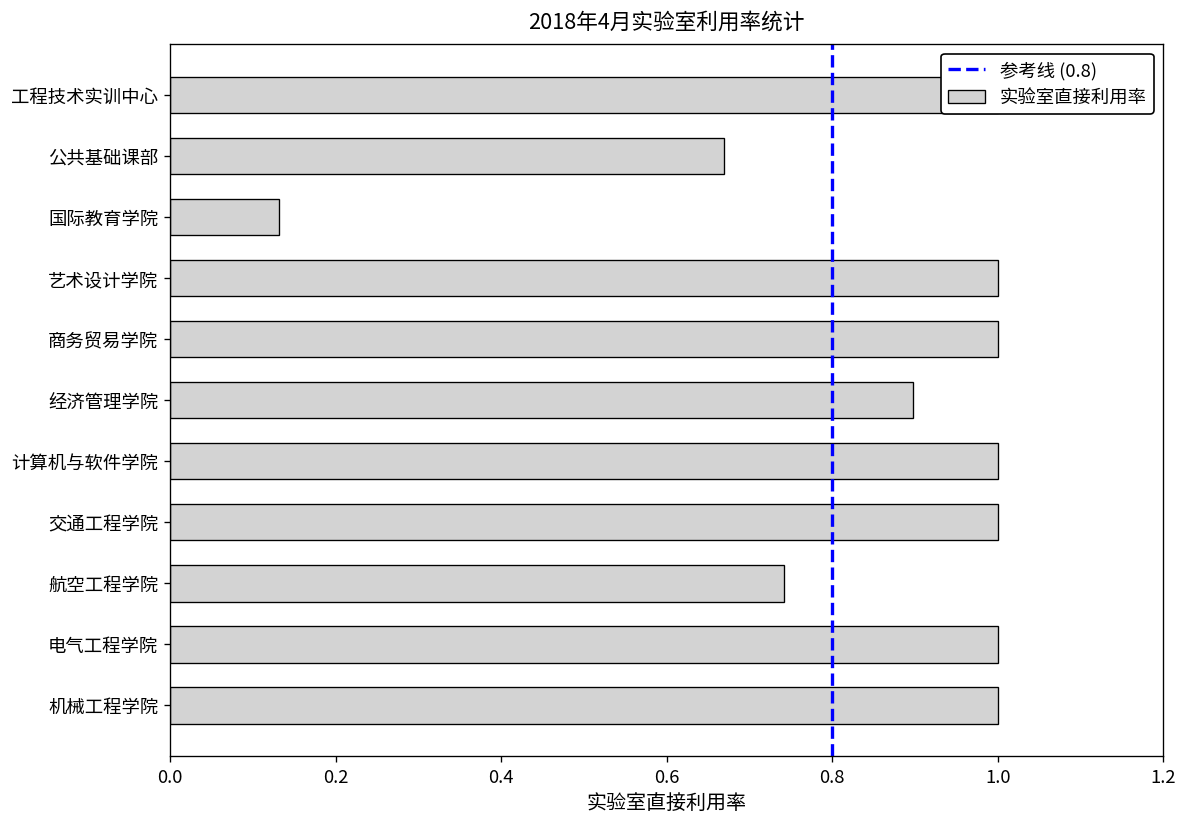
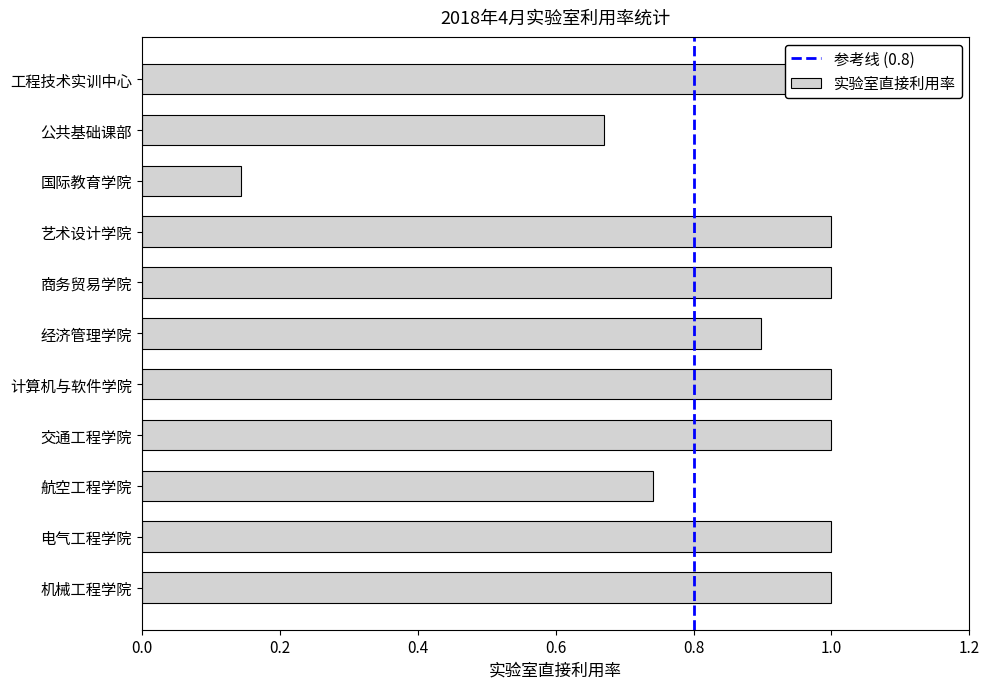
国际教育学院: 0.13 -> 0.14
